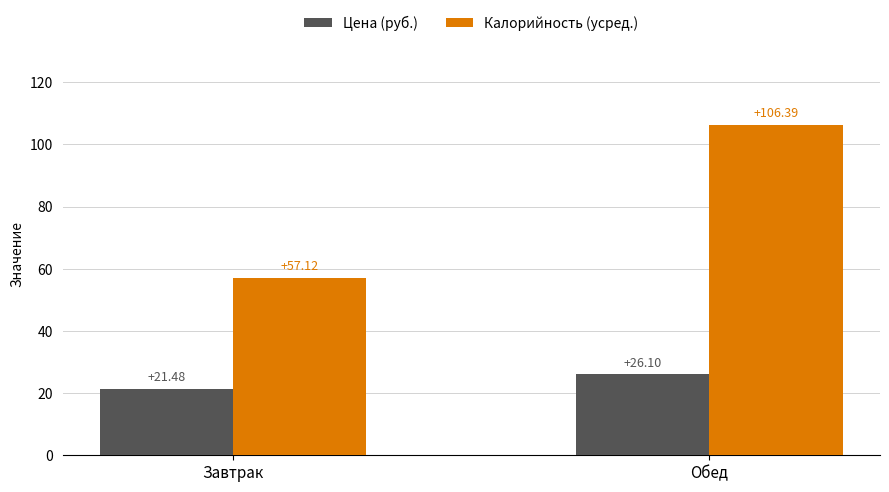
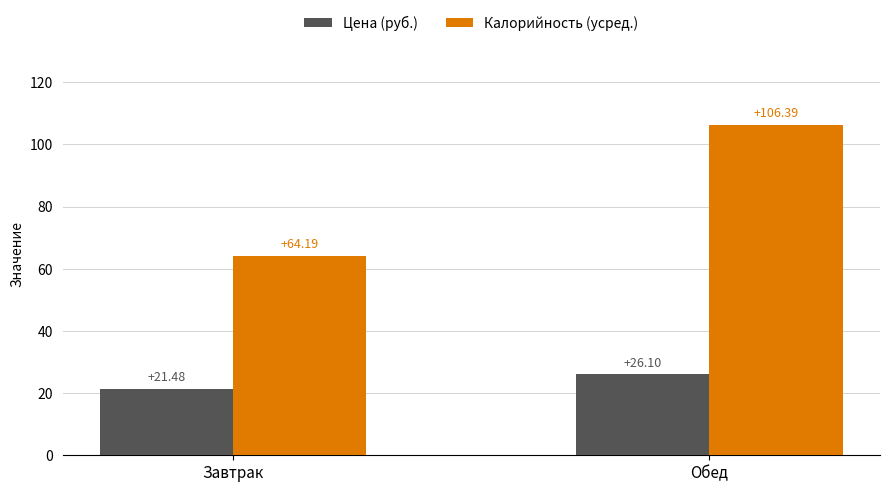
Калорийность (усред.), Завтрак: +57.12 -> +64.19
